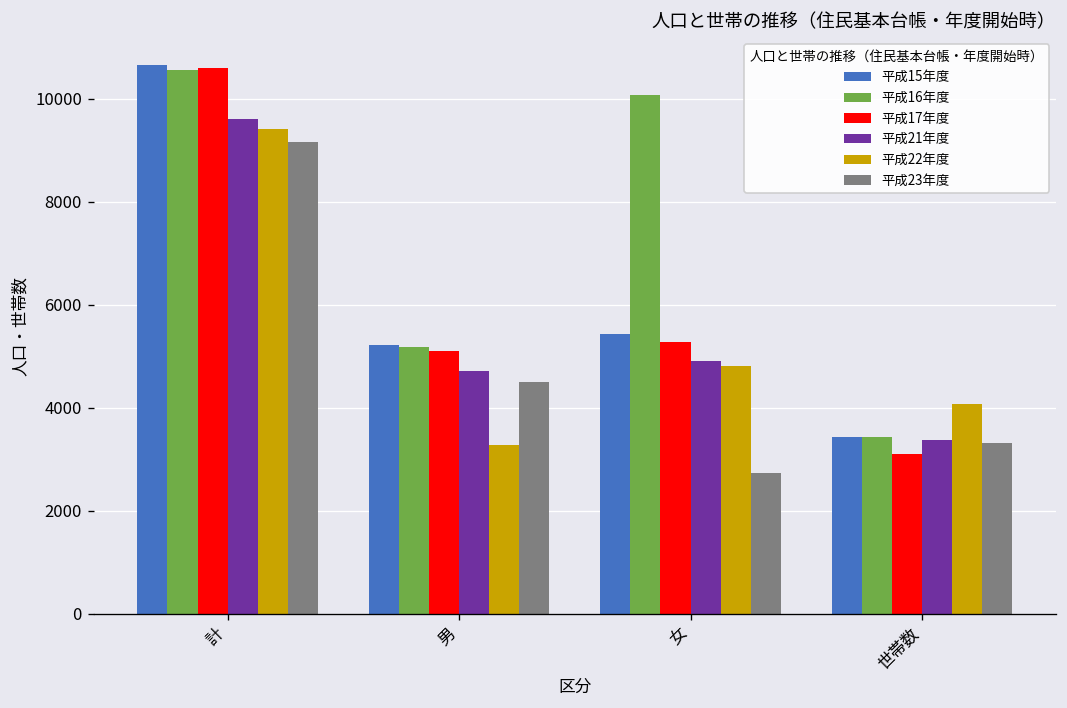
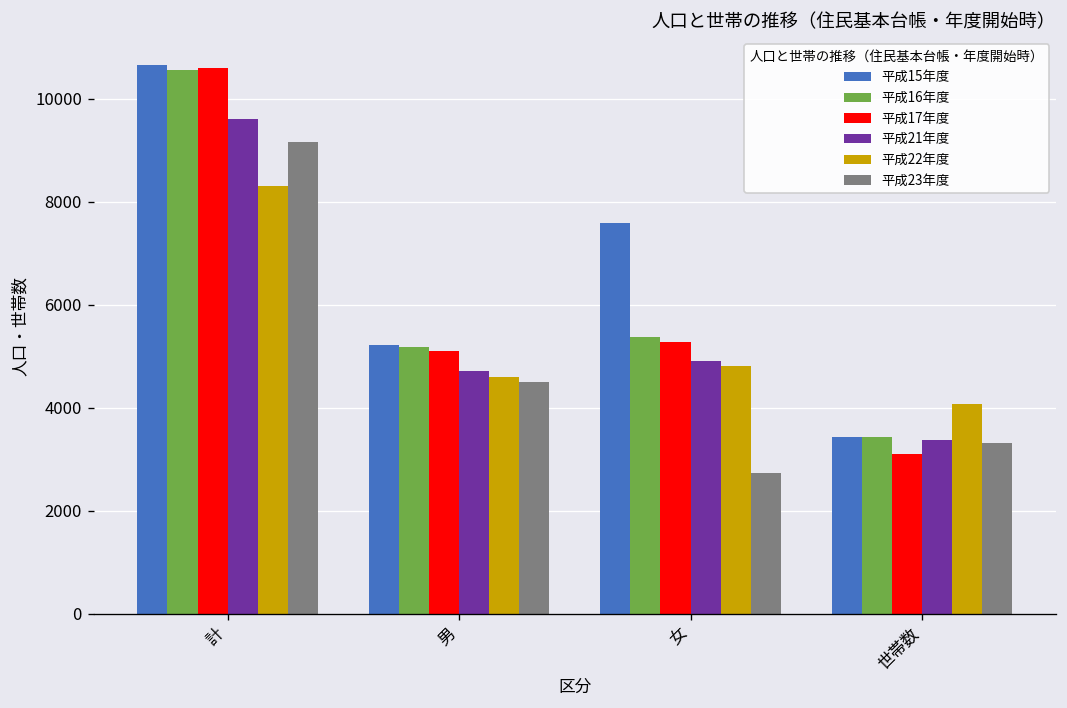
平成22年度, 計: 9400 -> 8300
平成22年度, 男: 3300 -> 4600
平成15年度, 女: 5400 -> 7600
平成16年度, 女: 10100 -> 5400
